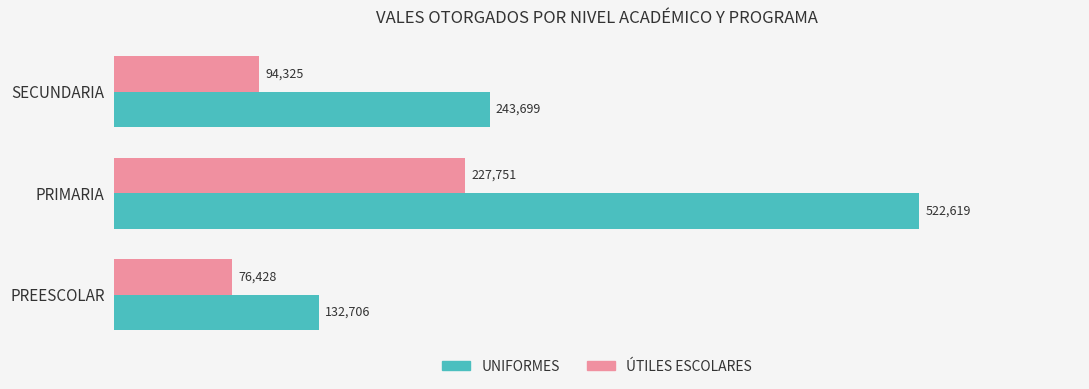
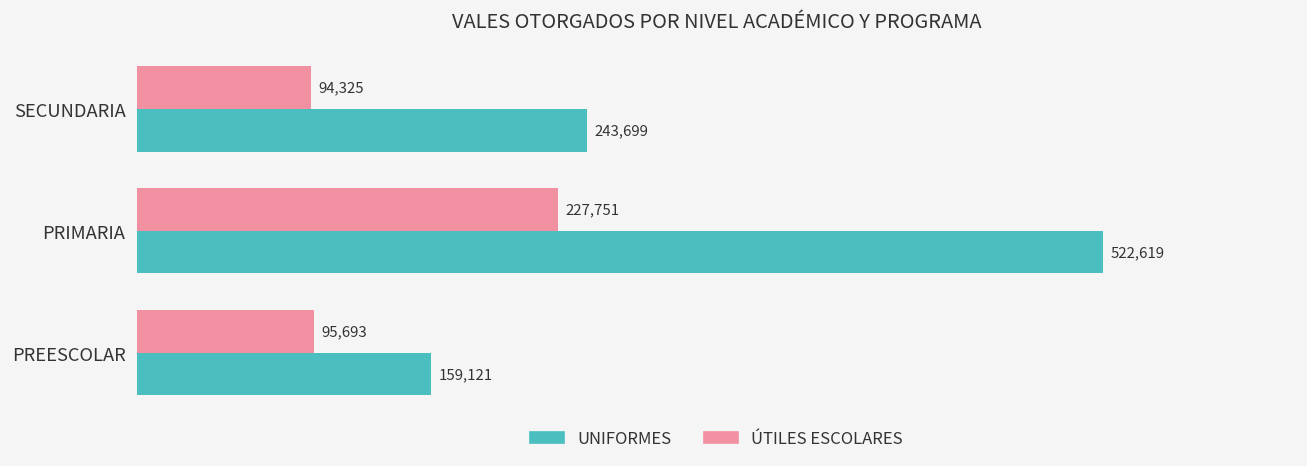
ÚTILES ESCOLARES, PREESCOLAR: 76,428 -> 95,693
UNIFORMES, PREESCOLAR: 132,706 -> 159,121
